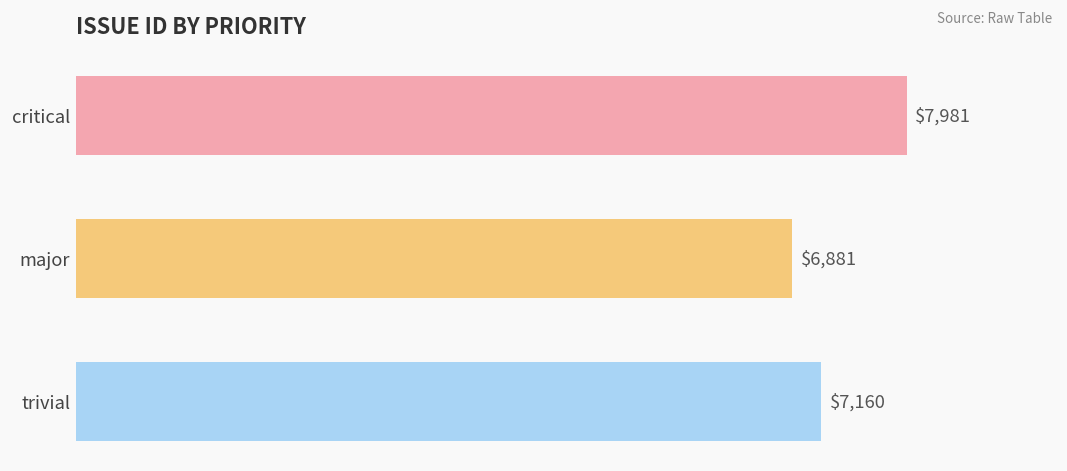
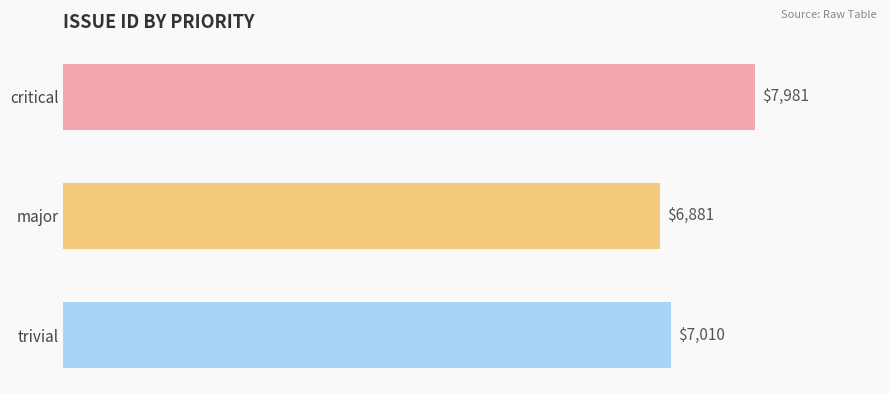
trivial: $7,160 -> $7,010
